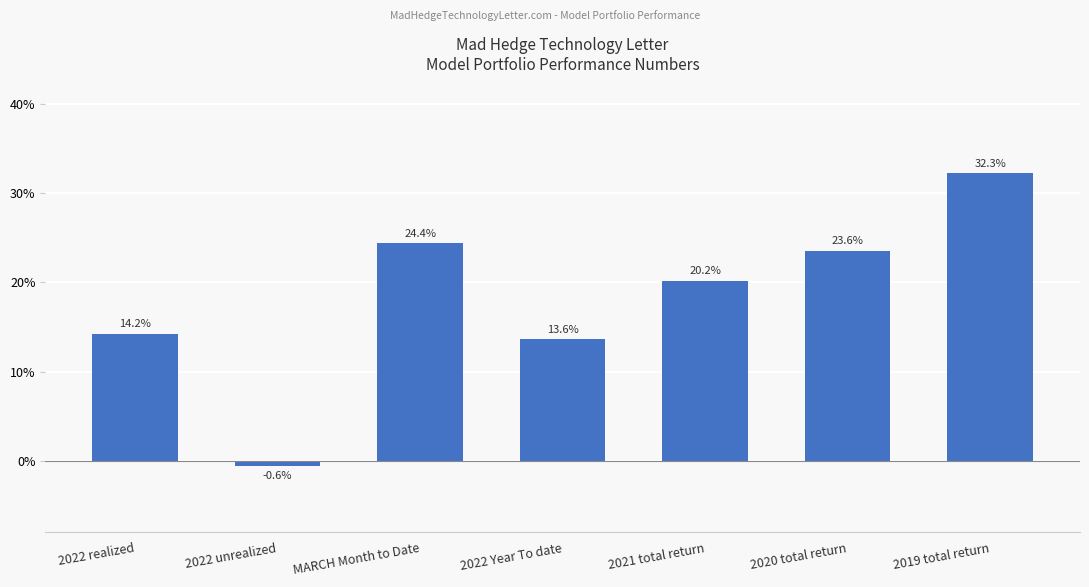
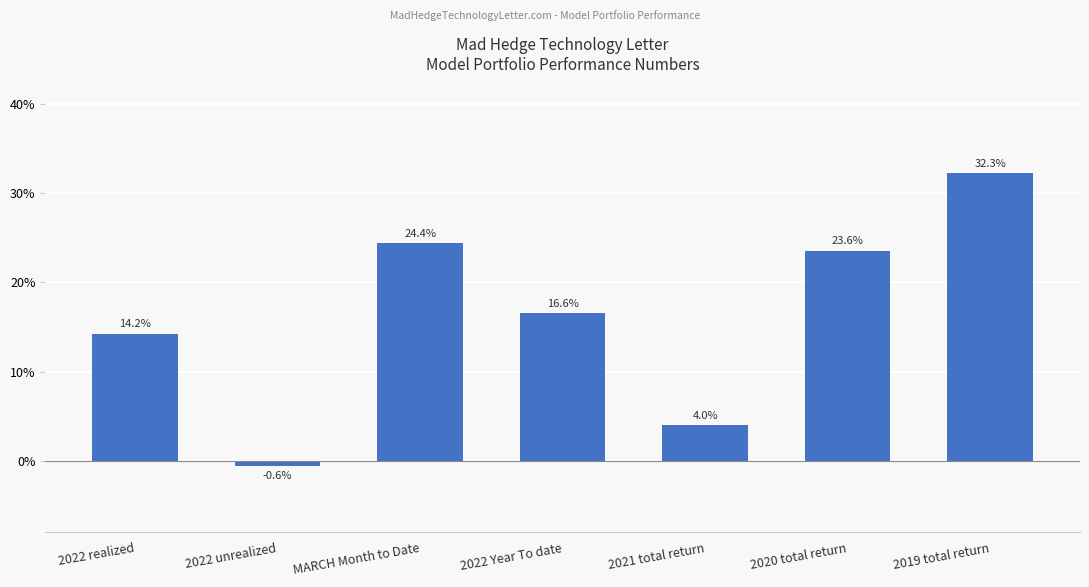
2022 Year To date: 13.6% -> 16.6%
2021 total return: 20.2% -> 4.0%
